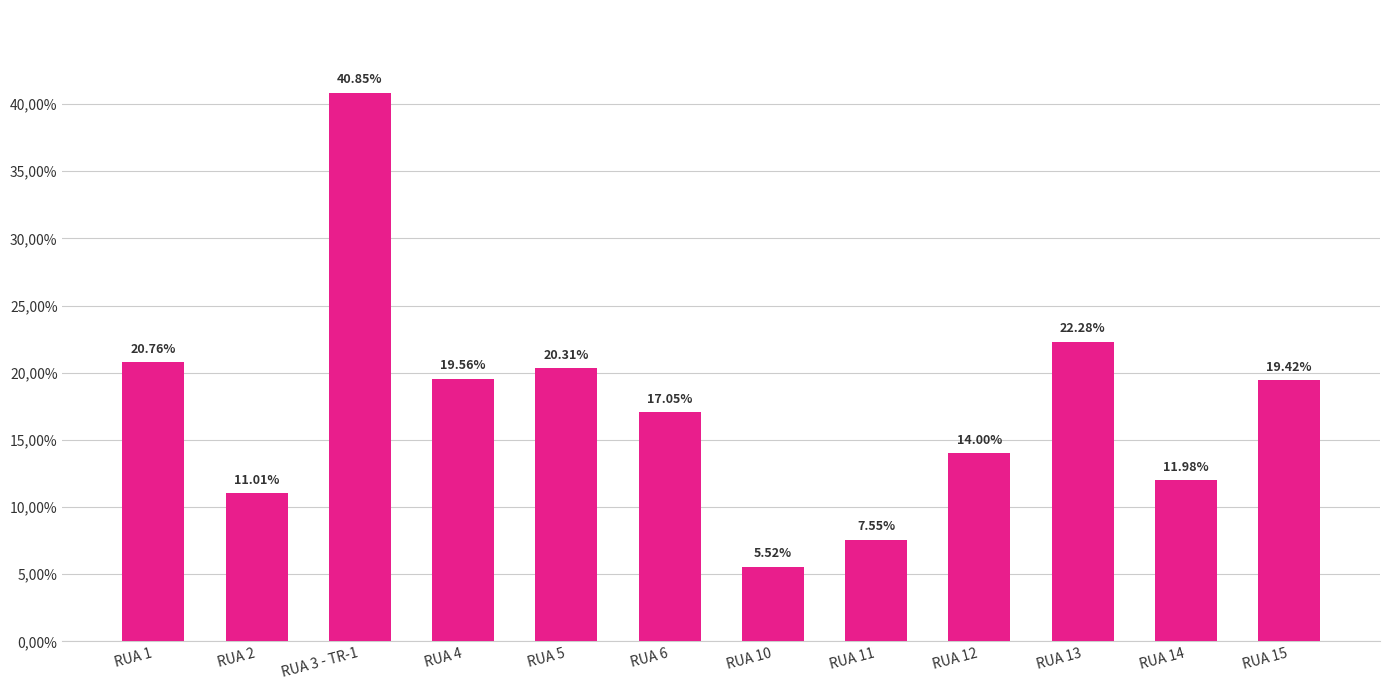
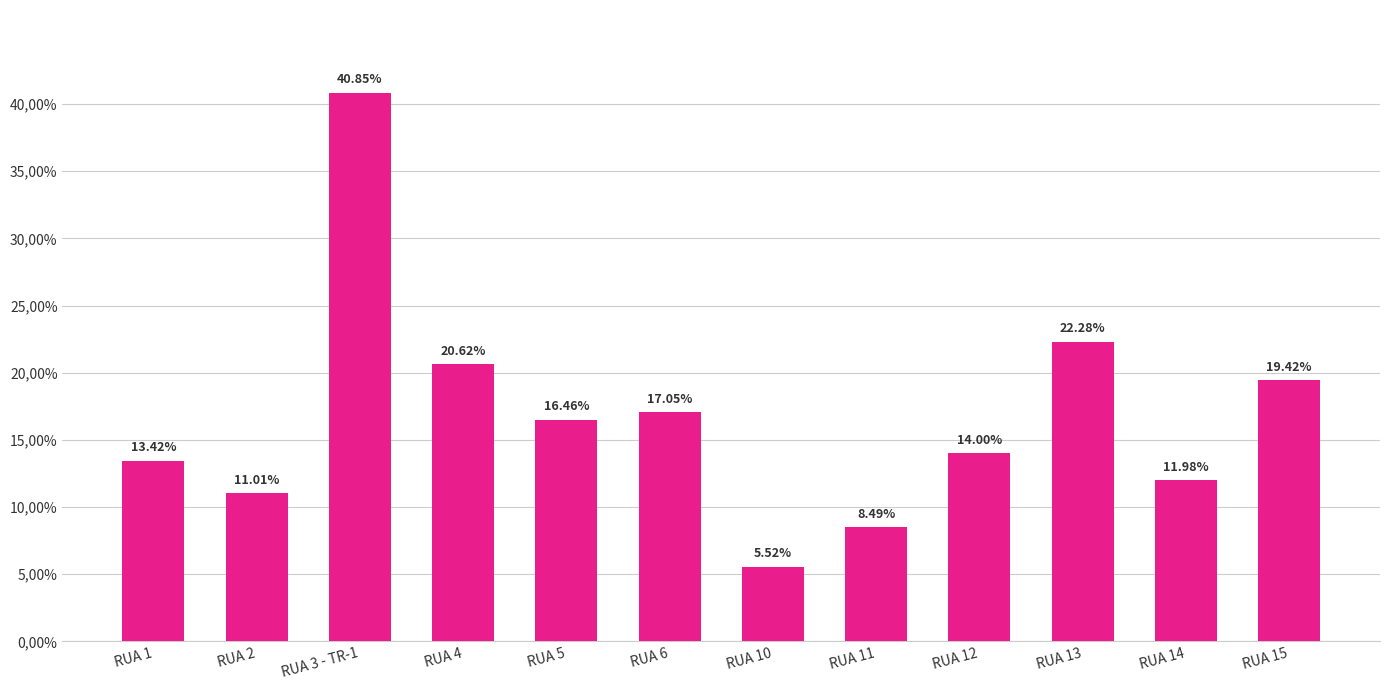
RUA 1: 20.76% -> 13.42%
RUA 4: 19.56% -> 20.62%
RUA 5: 20.31% -> 16.46%
RUA 11: 7.55% -> 8.49%
